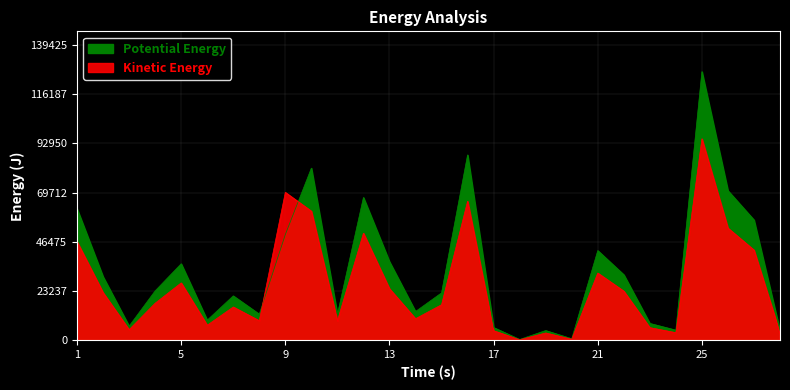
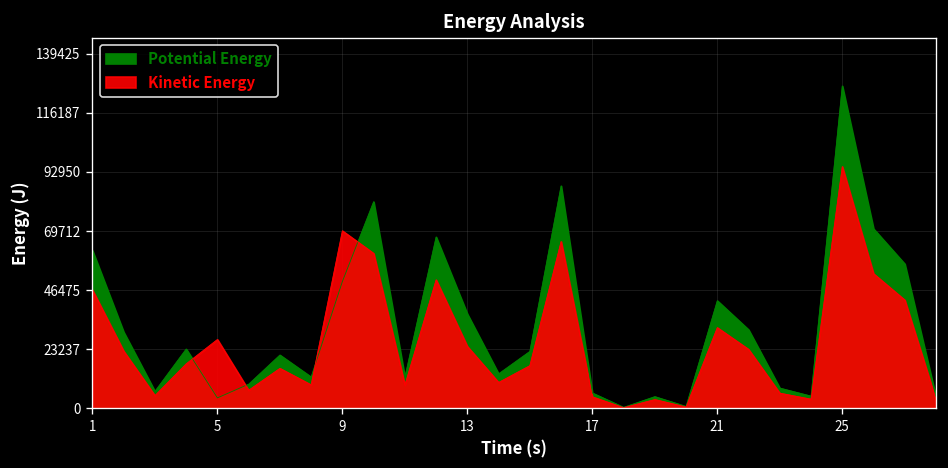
Potential Energy, 5: 36000 -> 4000
